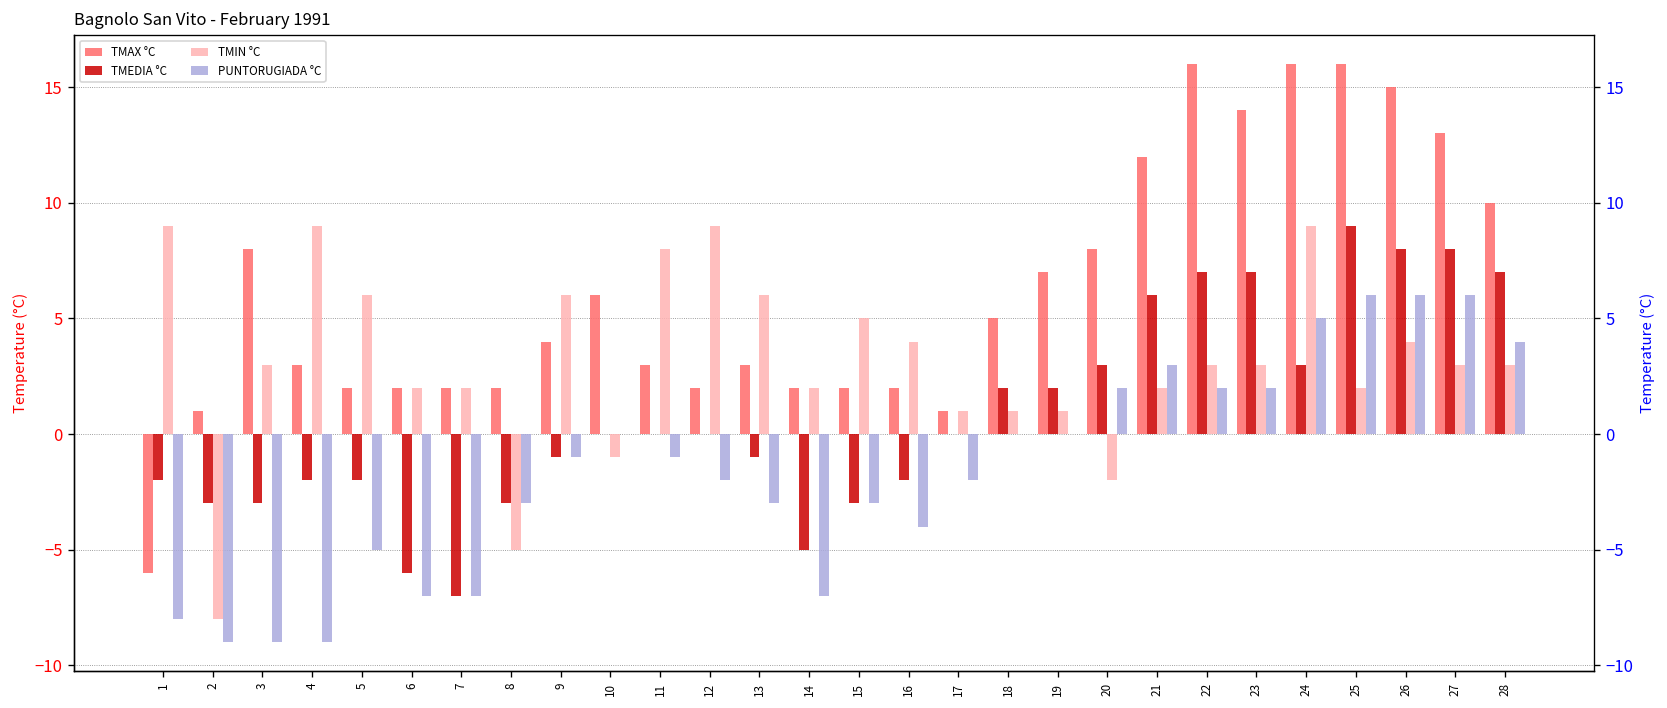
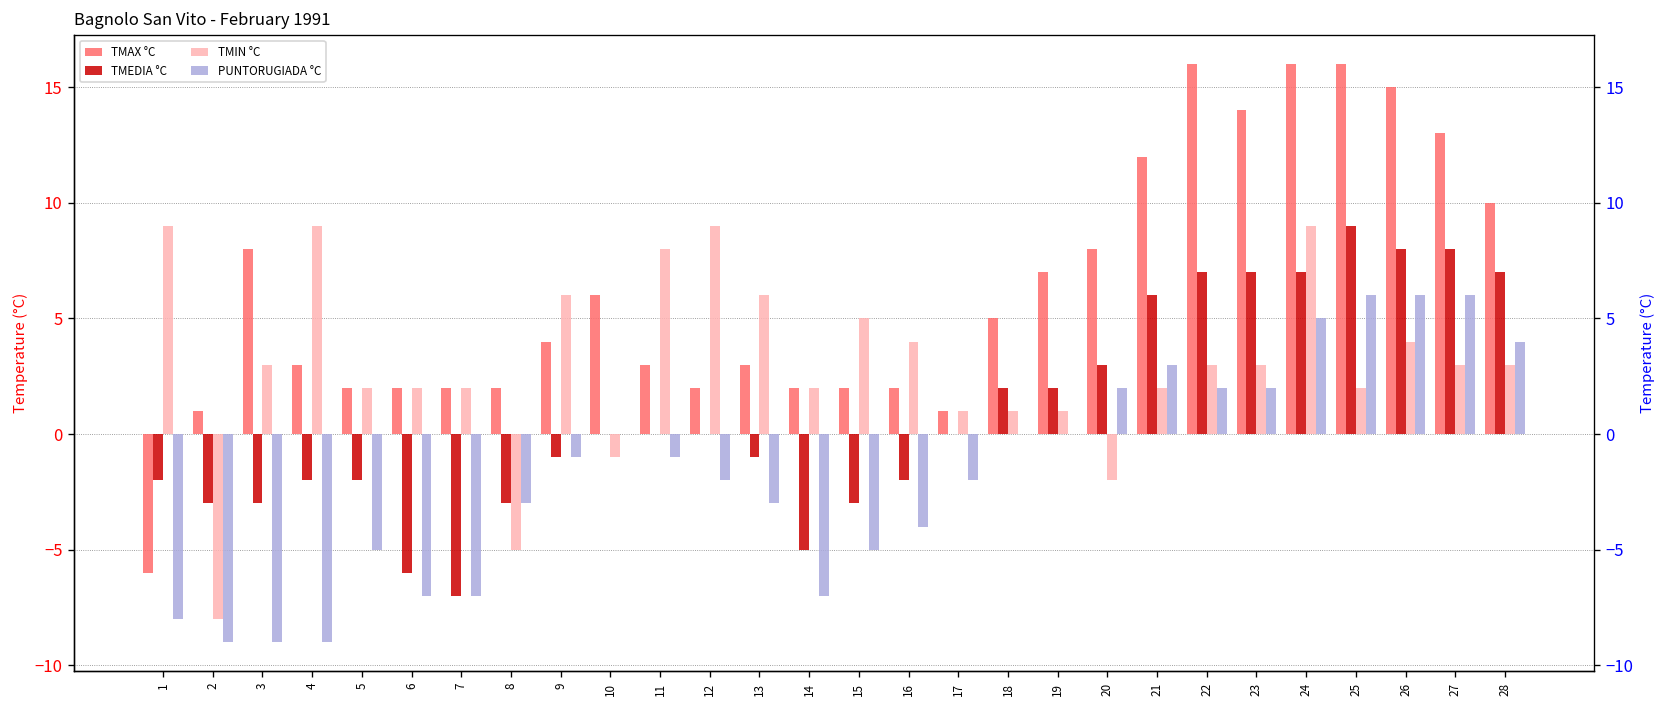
TMIN °C, 5: 6 -> 2
PUNTORUGIADA °C, 15: -3 -> -5
TMEDIA °C, 24: 3 -> 7
